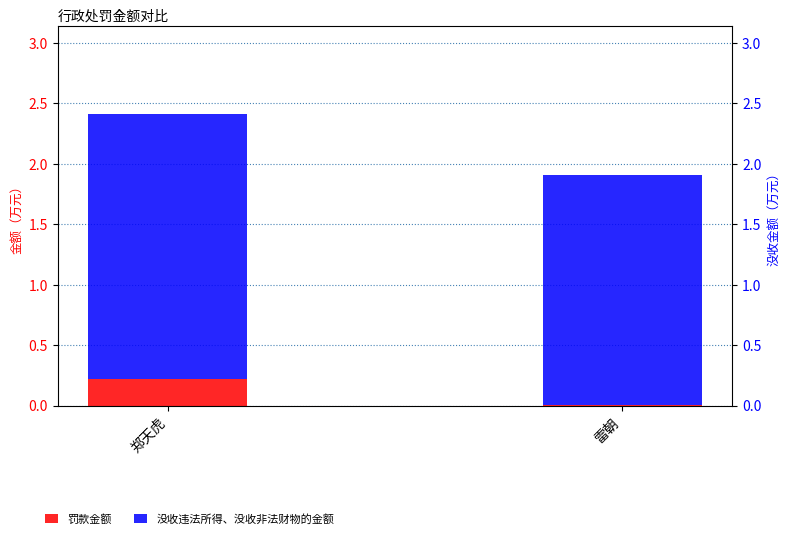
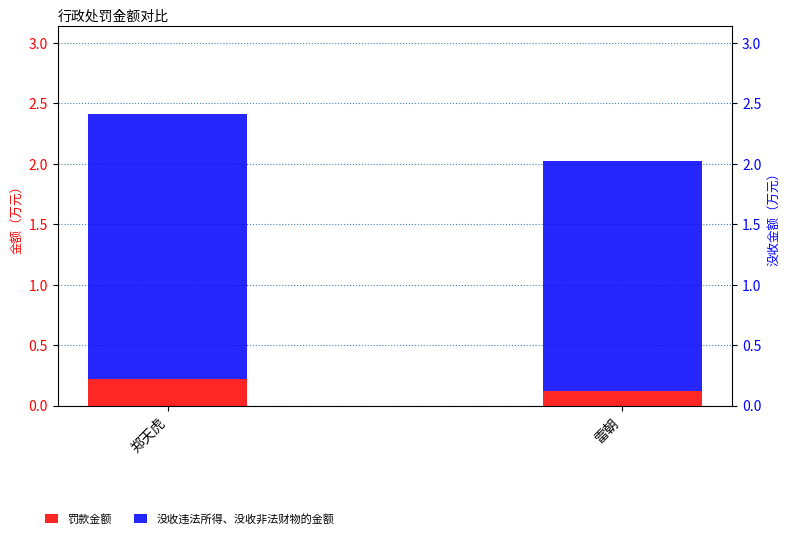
罚款金额, 雷朝: 0.01 -> 0.12
